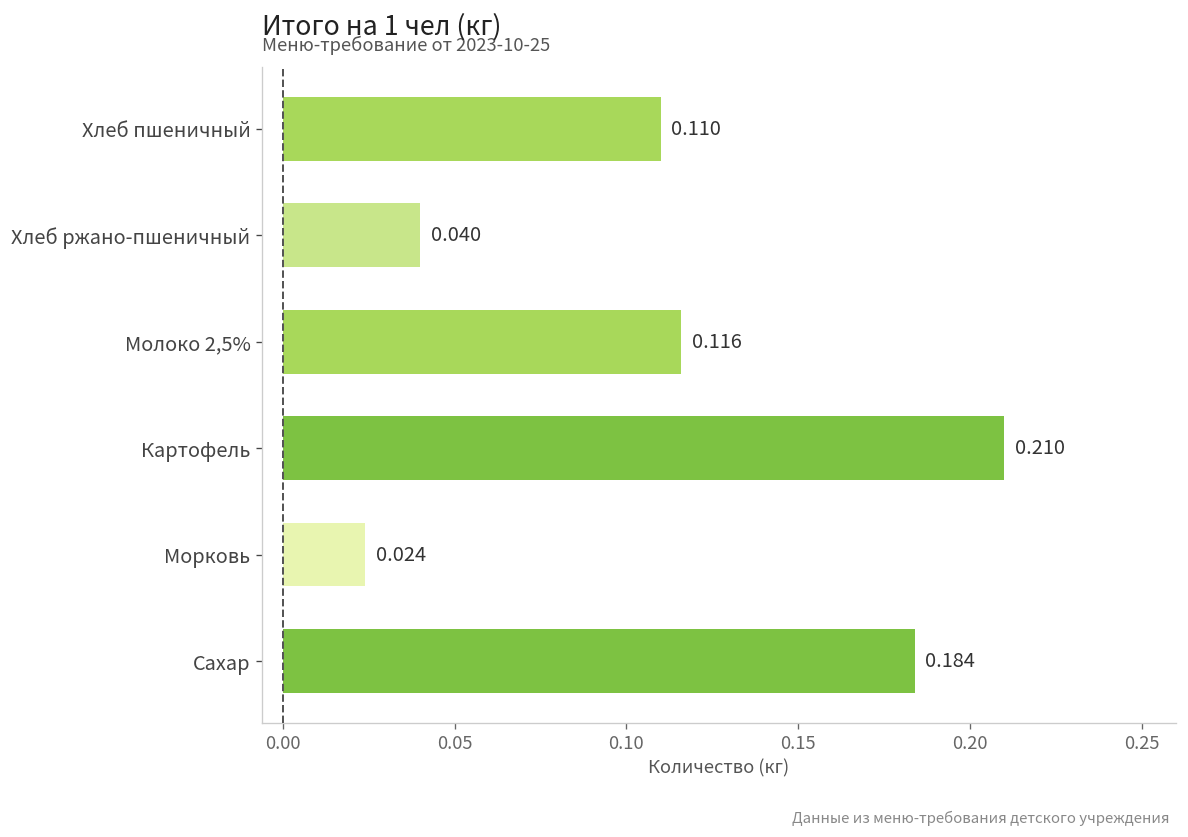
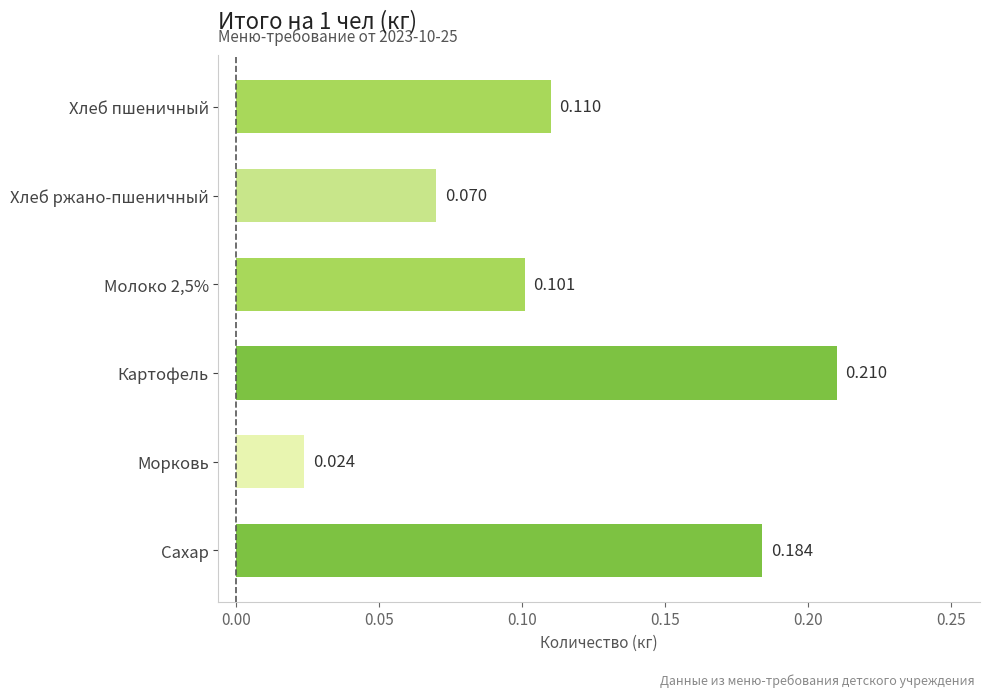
Хлеб ржано-пшеничный: 0.040 -> 0.070
Молоко 2,5%: 0.116 -> 0.101
